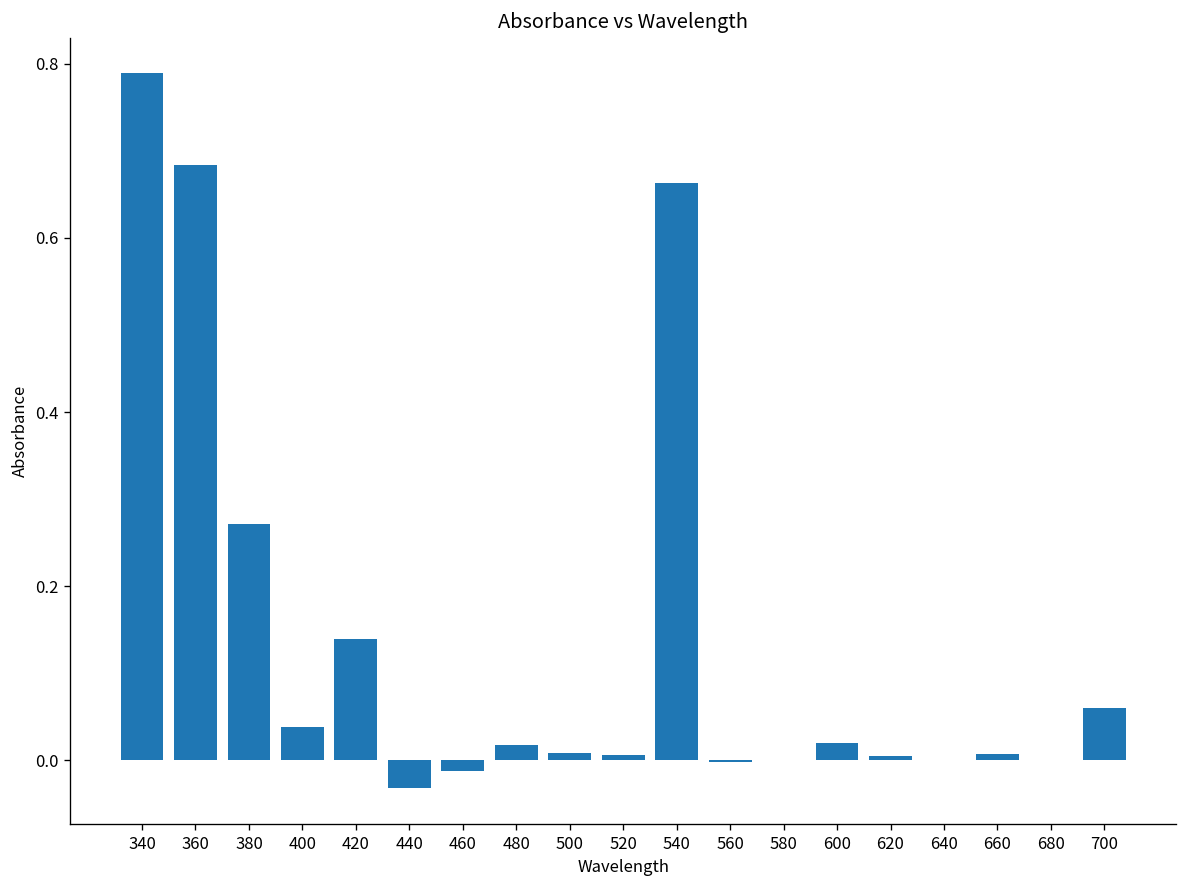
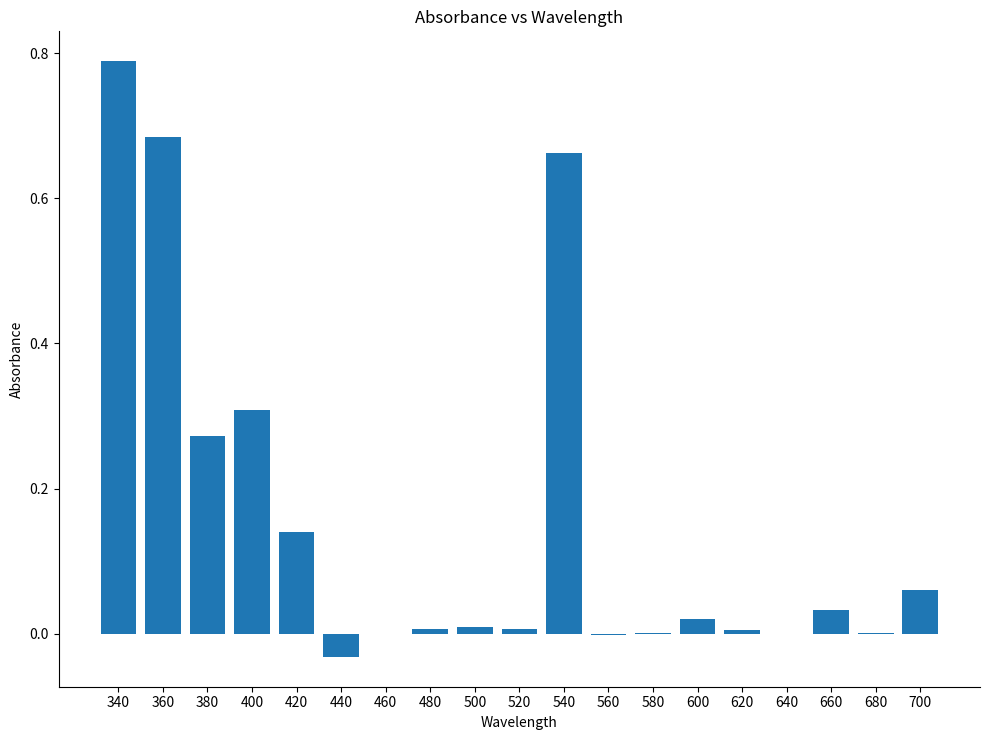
400: 0.04 -> 0.31
460: -0.01 -> 0.00
480: 0.02 -> 0.01
660: 0.01 -> 0.03
